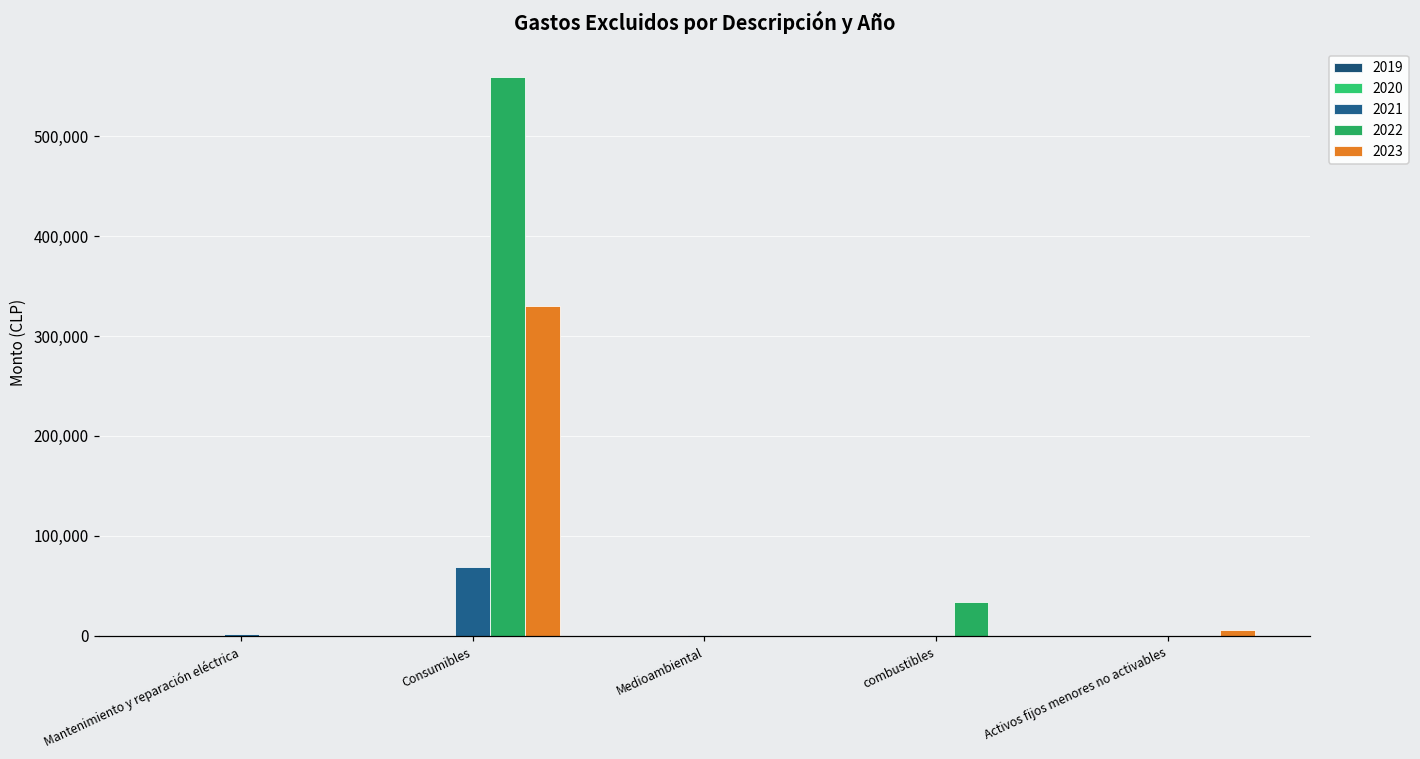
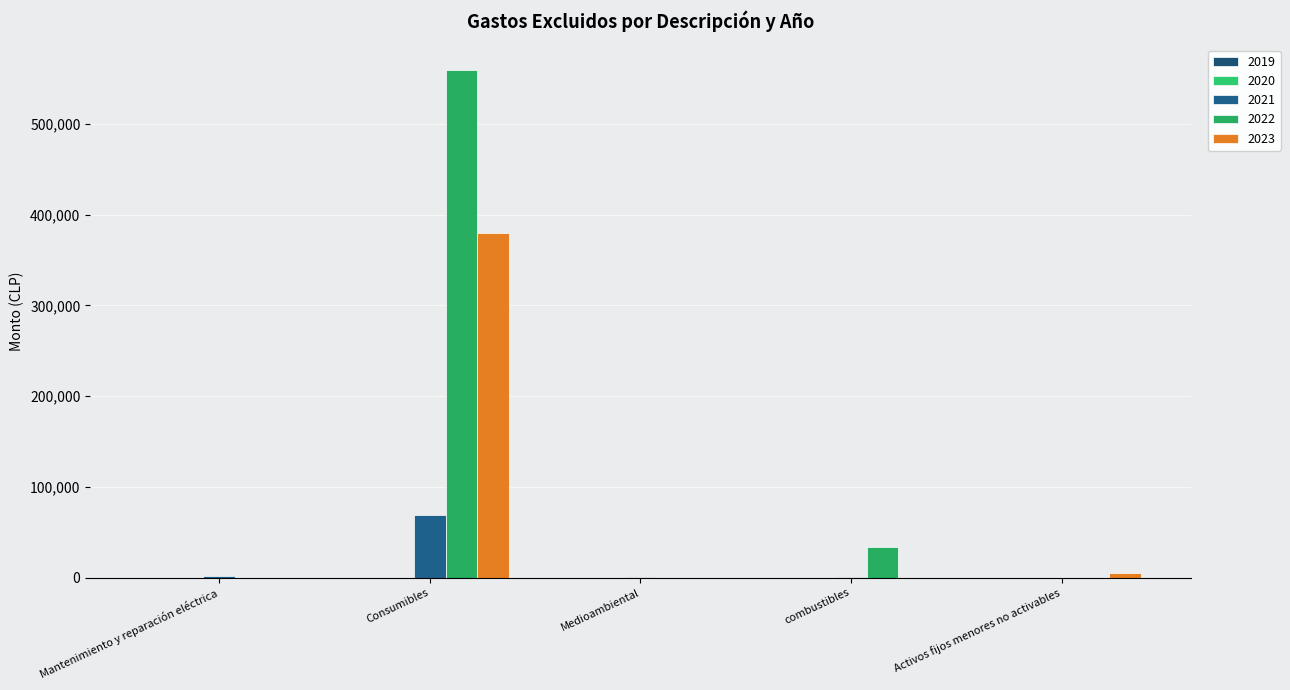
2023, Consumibles: 330,000 -> 380,000
